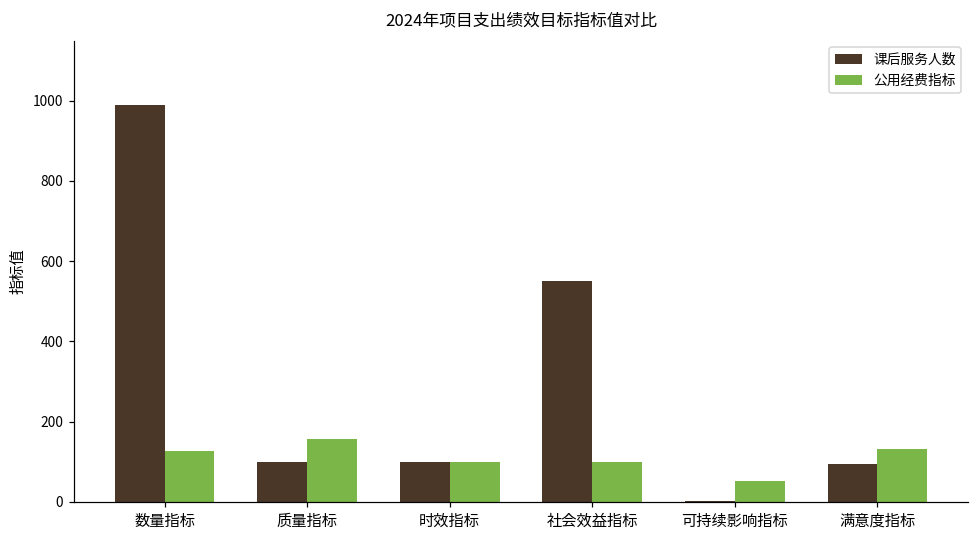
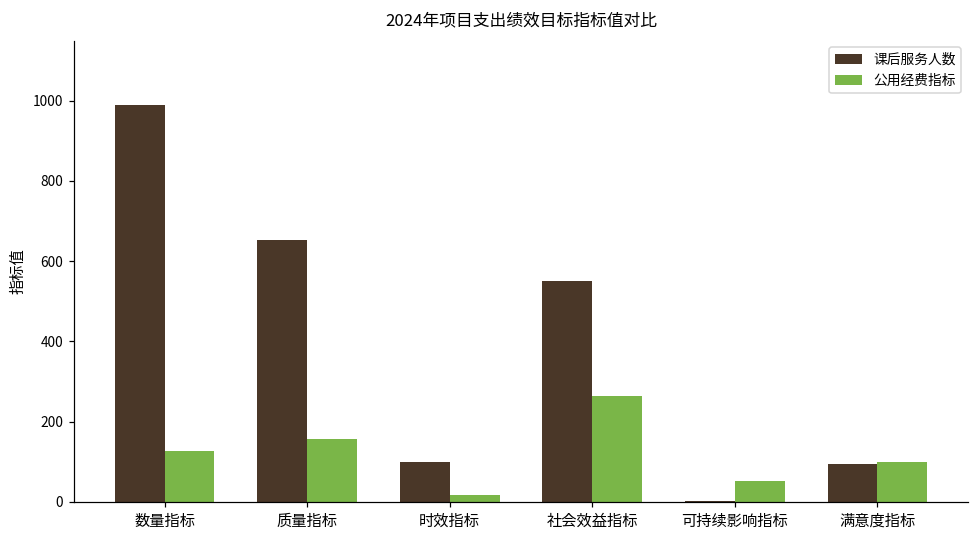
课后服务人数, 质量指标: 100 -> 650
公用经费指标, 时效指标: 100 -> 20
公用经费指标, 社会效益指标: 100 -> 260
公用经费指标, 满意度指标: 130 -> 100
